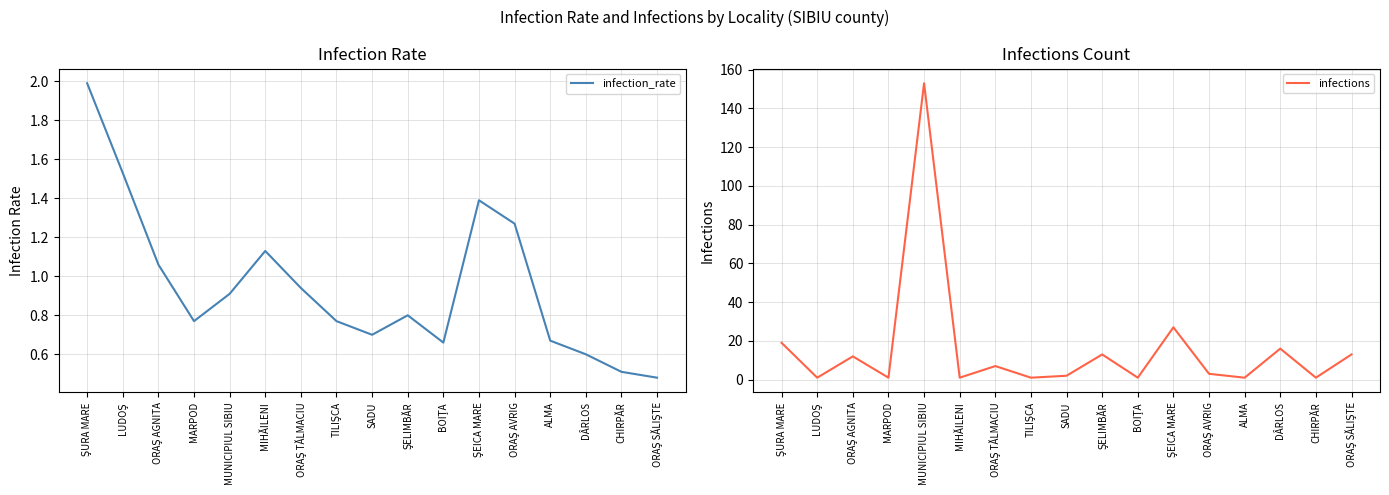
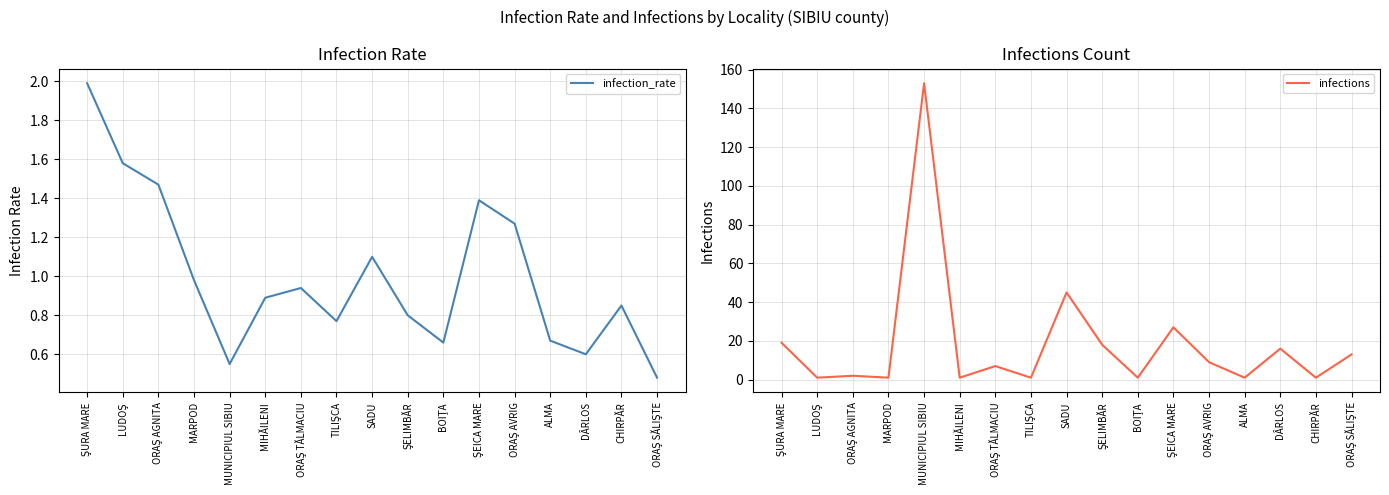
Infection Rate, LUDOŞ: 1.53 -> 1.58
Infection Rate, ORAŞ AGNITA: 1.06 -> 1.47
Infection Rate, MARPOD: 0.77 -> 0.98
Infection Rate, MUNICIPIUL SIBIU: 0.91 -> 0.55
Infection Rate, MIHĂILENI: 1.13 -> 0.89
Infection Rate, SADU: 0.7 -> 1.1
Infection Rate, CHIRPĂR: 0.51 -> 0.85
Infections Count, ORAŞ AGNITA: 12 -> 2
Infections Count, SADU: 2 -> 45
Infections Count, ŞELIMBĂR: 13 -> 18
Infections Count, ORAŞ AVRIG: 3 -> 9
